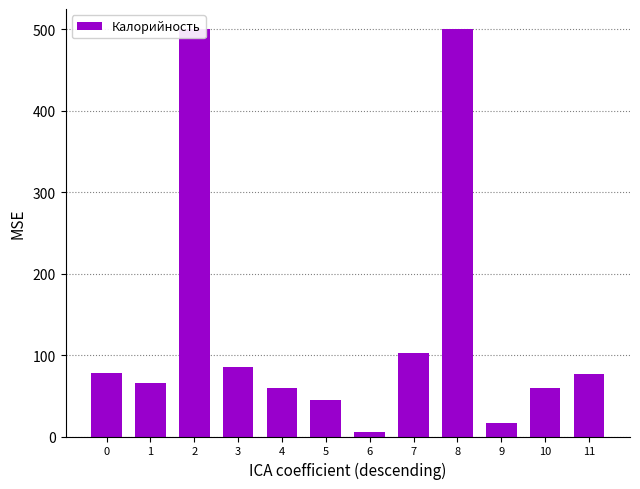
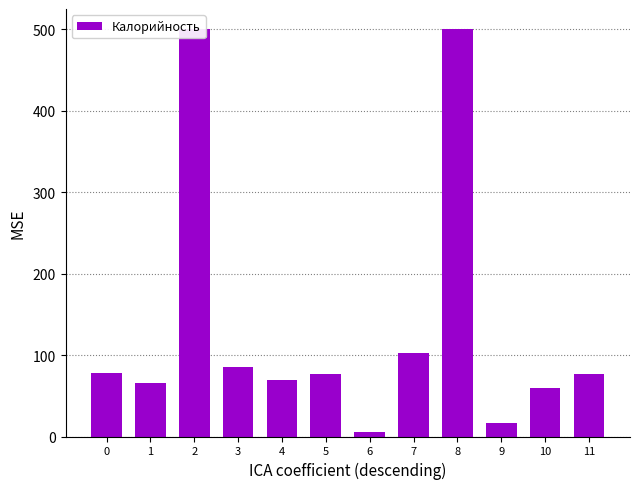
4: 60 -> 70
5: 50 -> 80
